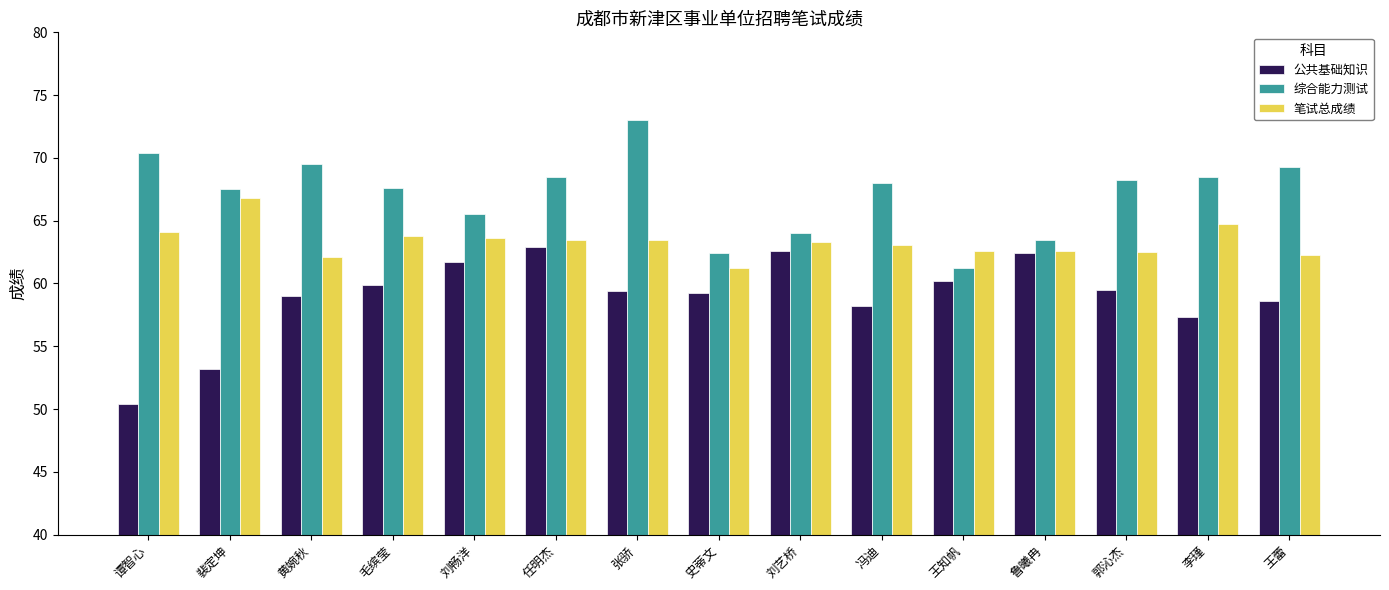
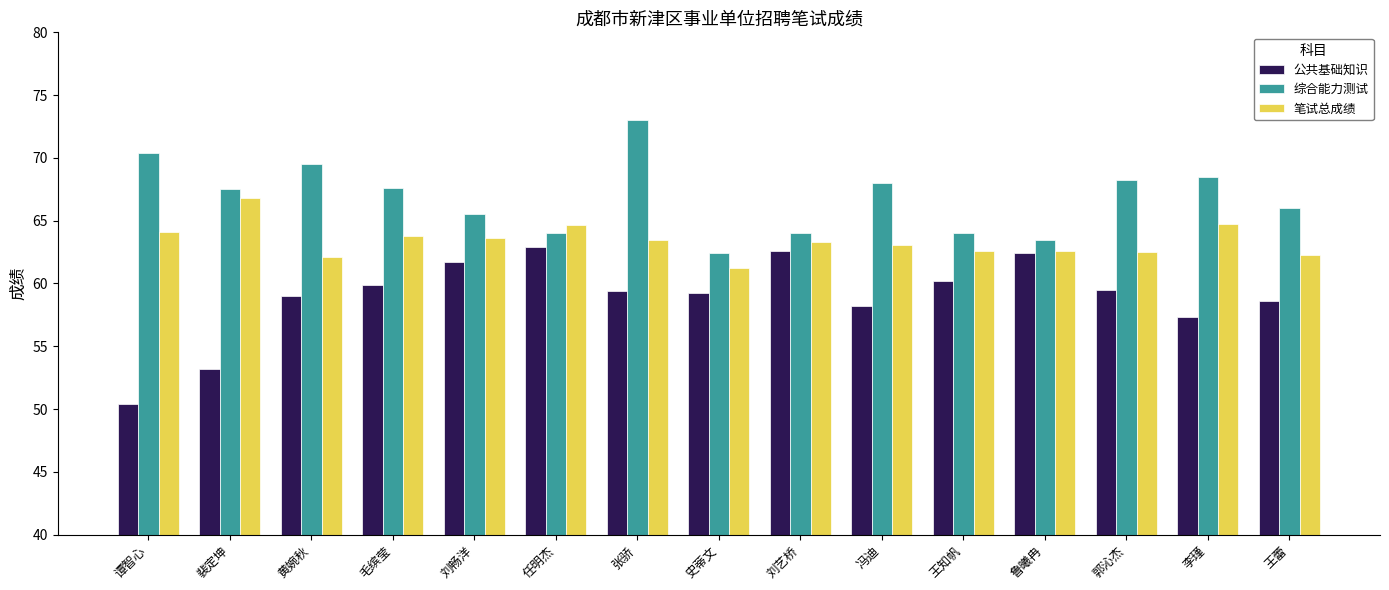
综合能力测试, 任明杰: 68.5 -> 64.0
笔试总成绩, 任明杰: 63.5 -> 64.6
综合能力测试, 王知帆: 61.2 -> 64.0
综合能力测试, 王蕾: 69.3 -> 66.0
